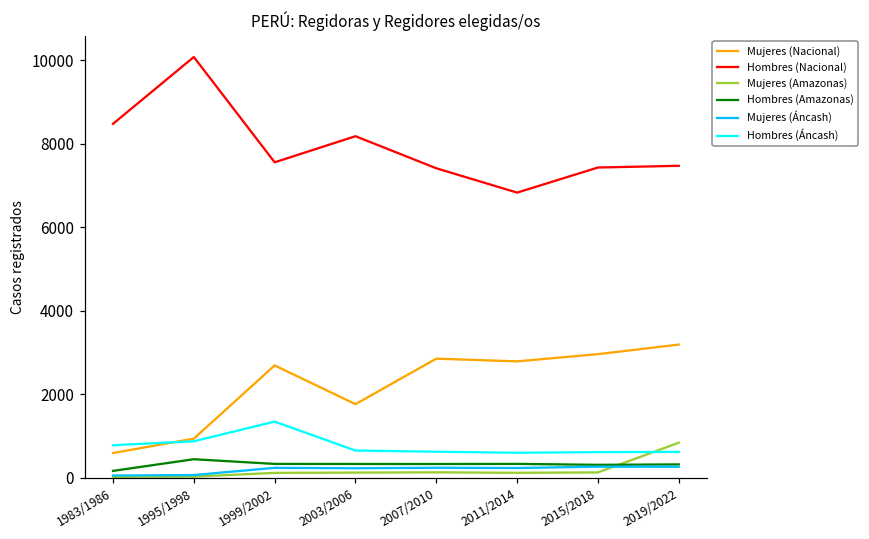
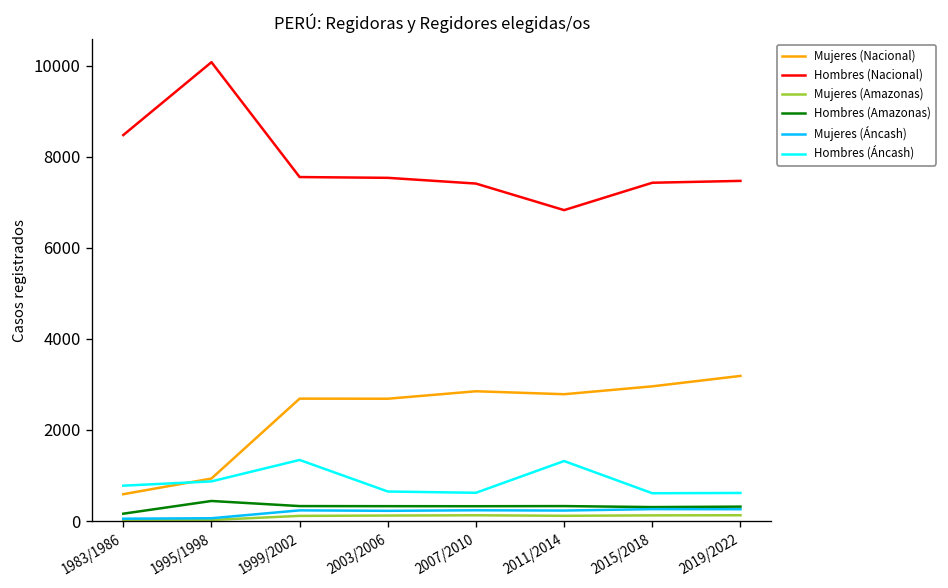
Mujeres (Nacional), 2003/2006: 1800 -> 2700
Hombres (Nacional), 2003/2006: 8200 -> 7500
Hombres (Áncash), 2011/2014: 600 -> 1300
Mujeres (Amazonas), 2019/2022: 800 -> 100
